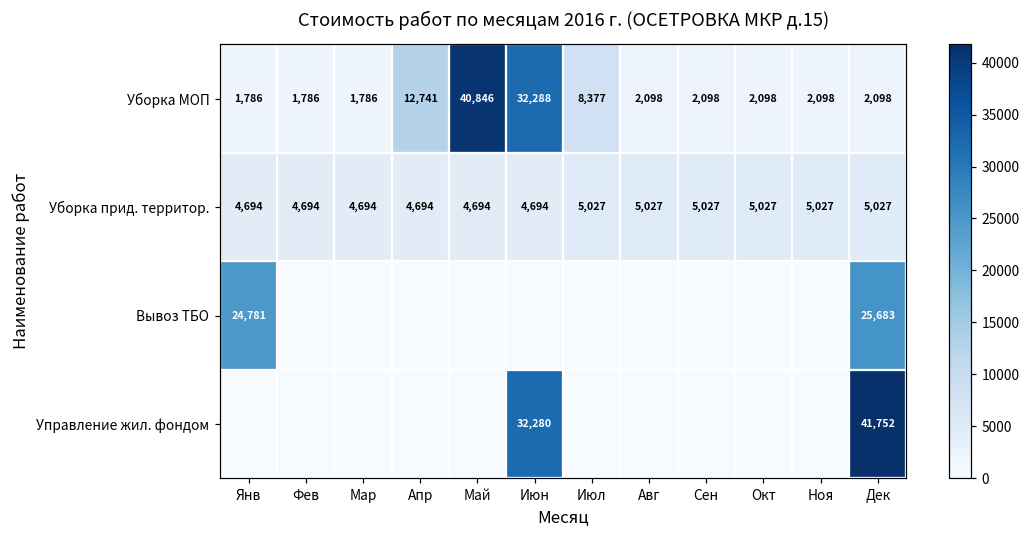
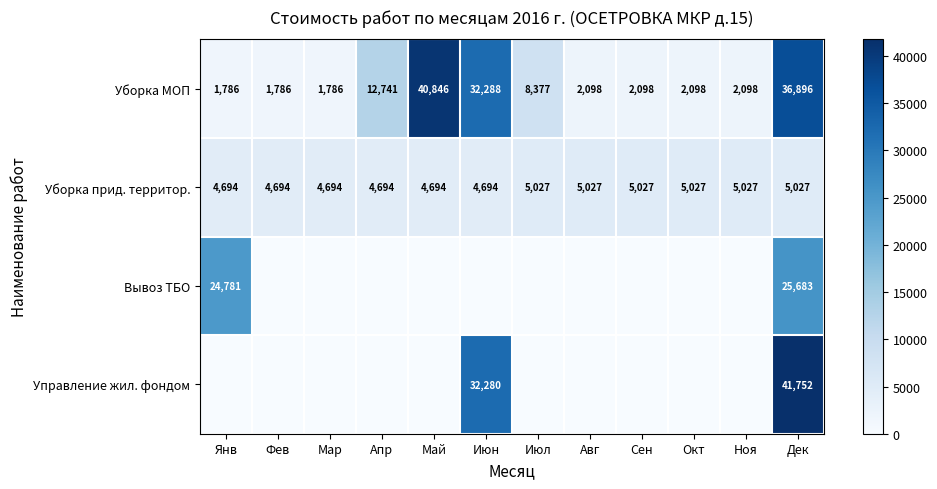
Уборка МОП, Дек: 2,098 -> 36,896
